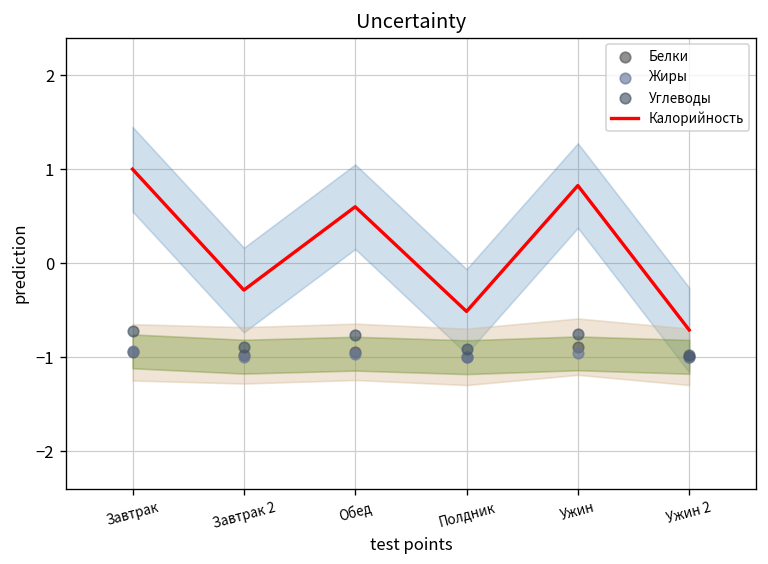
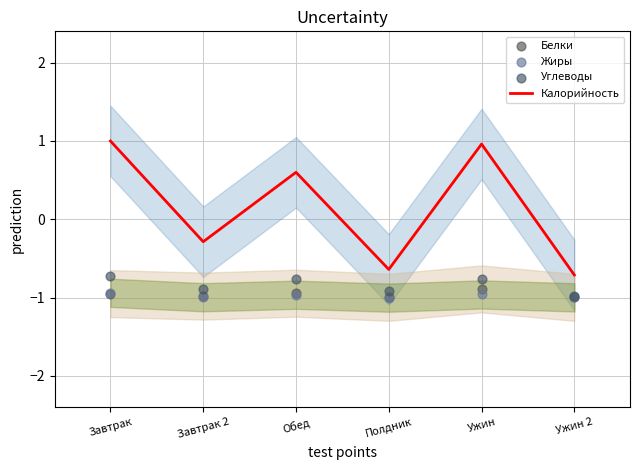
Калорийность, Полдник: -0.5 -> -0.6
Калорийность, Ужин: 0.8 -> 1.0
